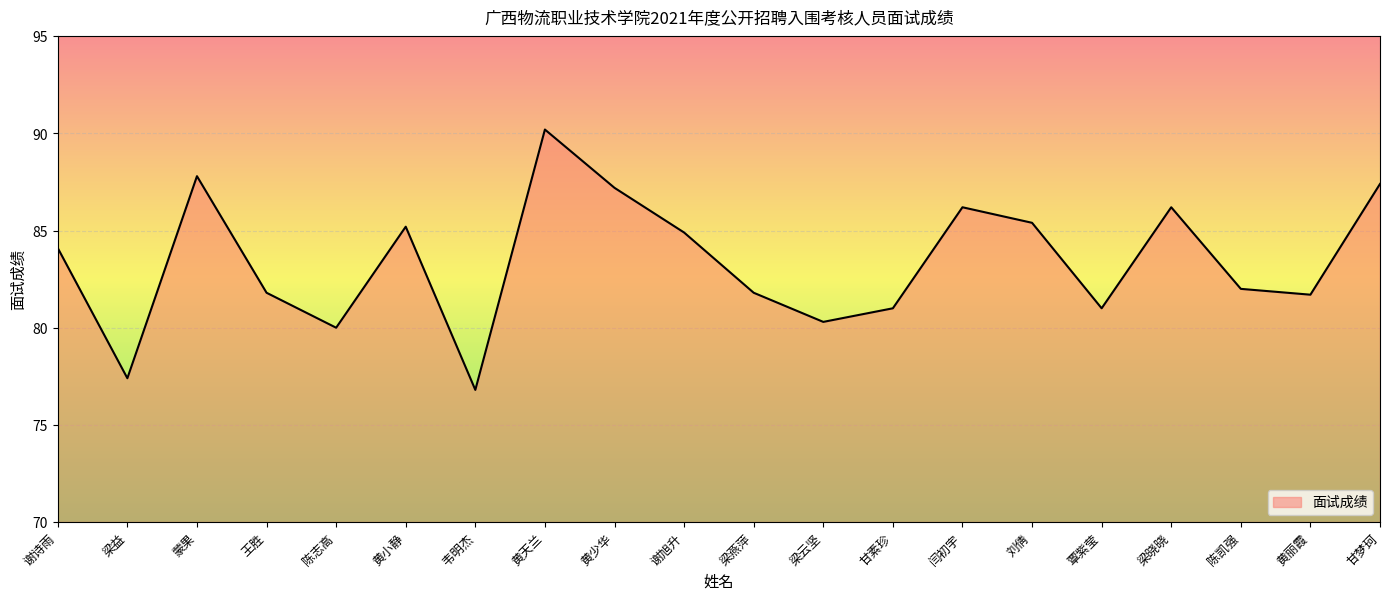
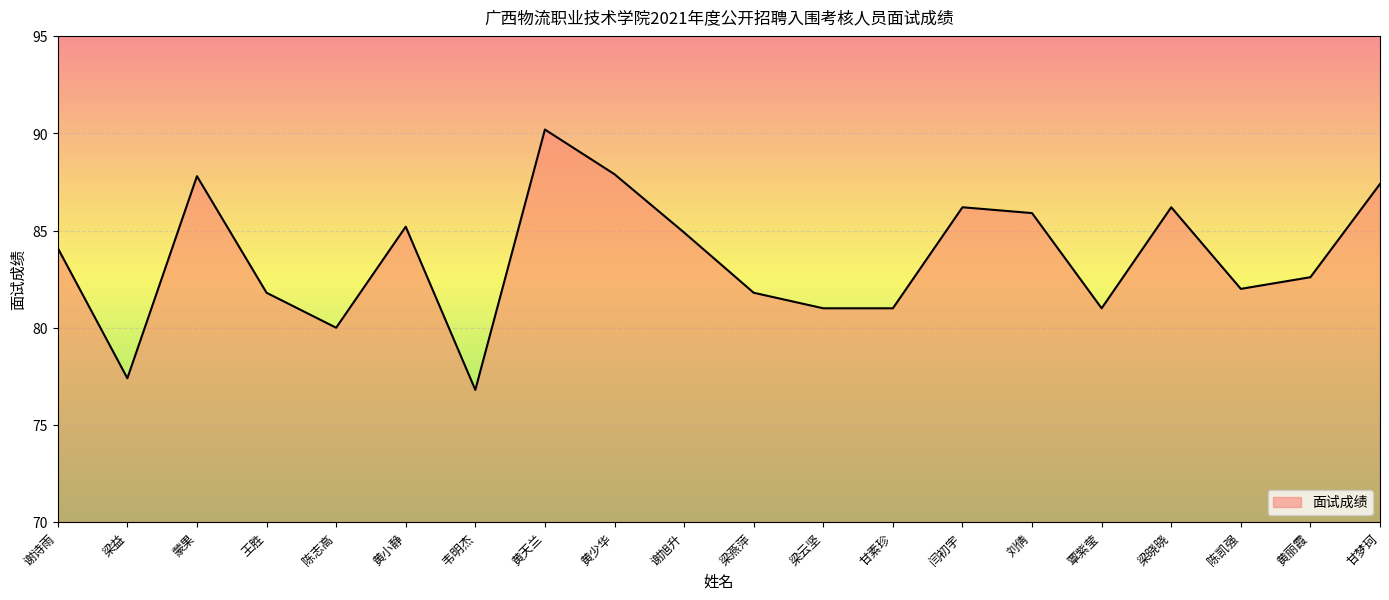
黄少华: 87.2 -> 87.9
梁云坚: 80.3 -> 81.0
刘倩: 85.4 -> 85.9
黄丽霞: 81.7 -> 82.6
